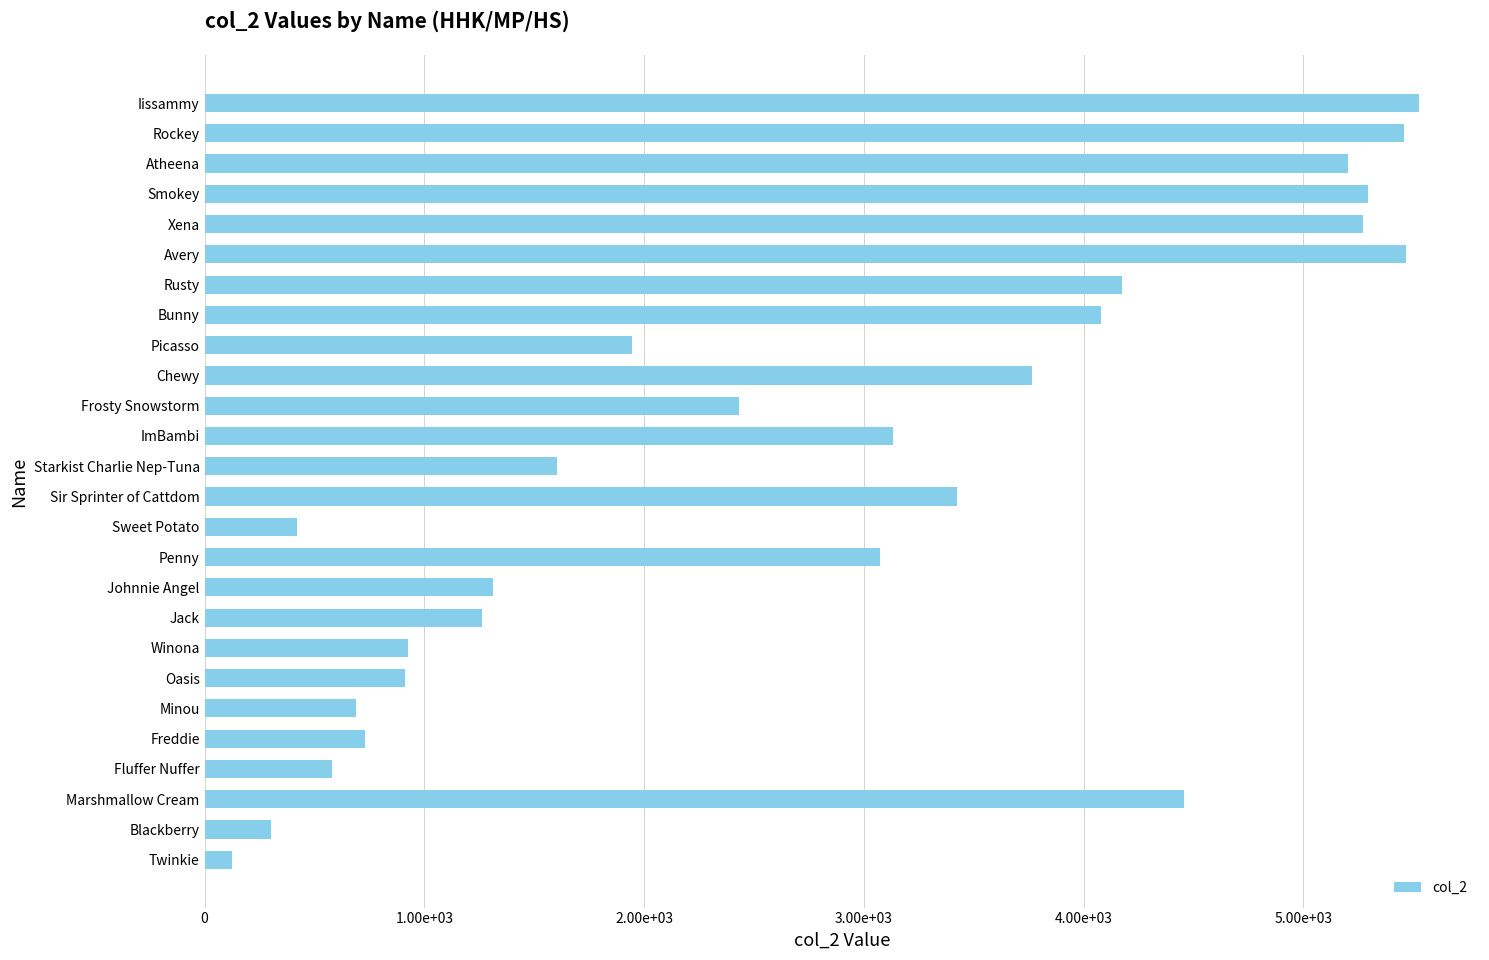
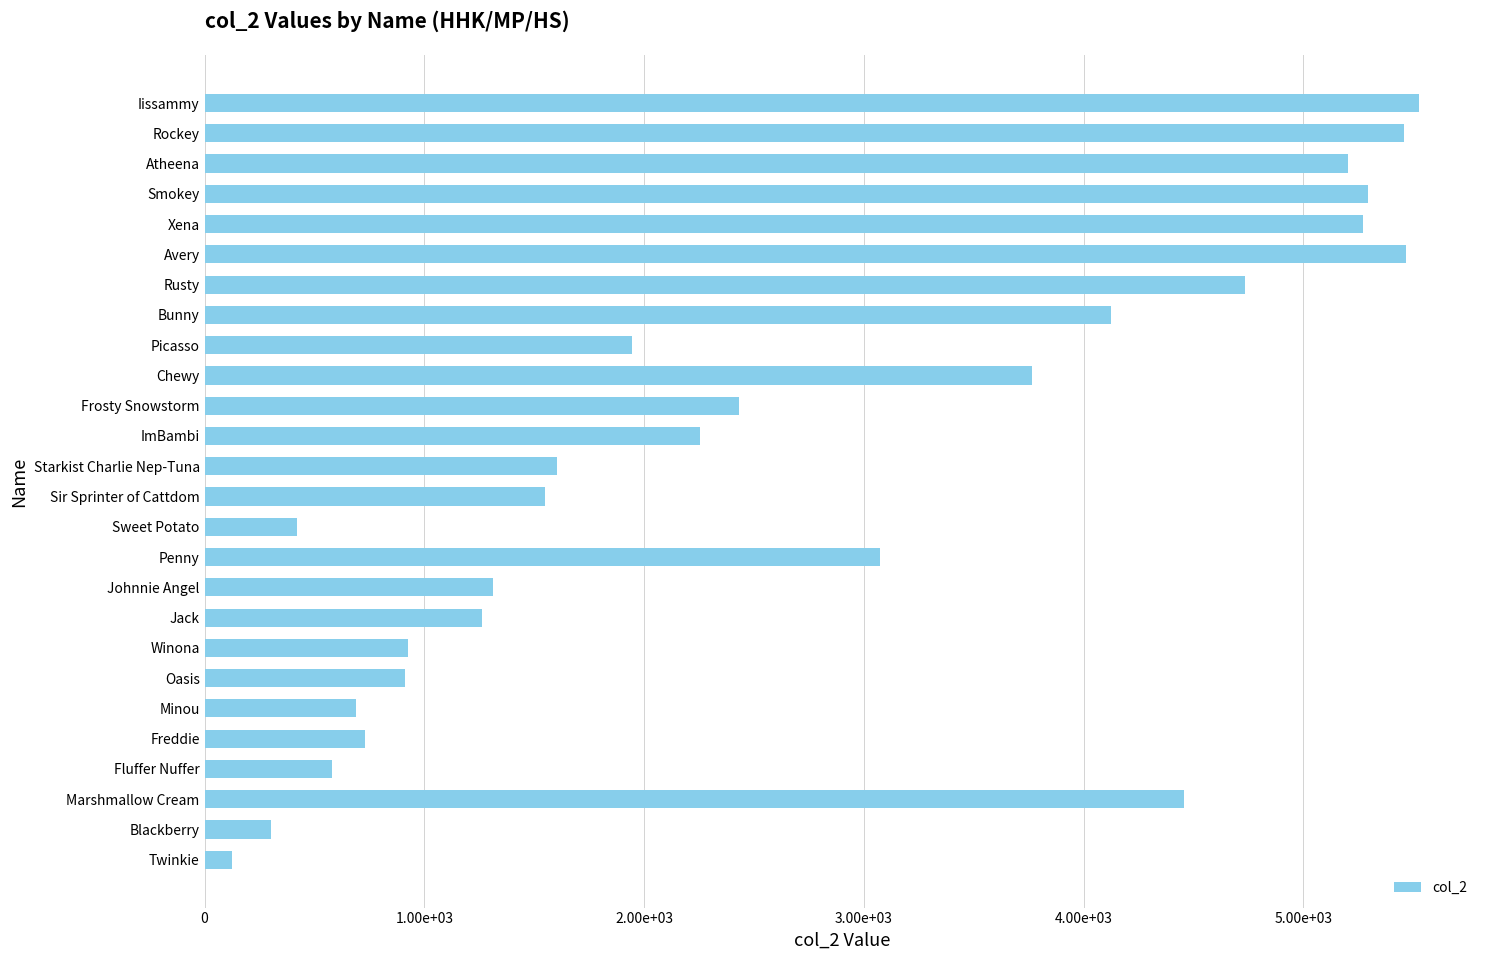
Rusty: 4180 -> 4740
Bunny: 4080 -> 4120
ImBambi: 3130 -> 2260
Sir Sprinter of Cattdom: 3420 -> 1550
